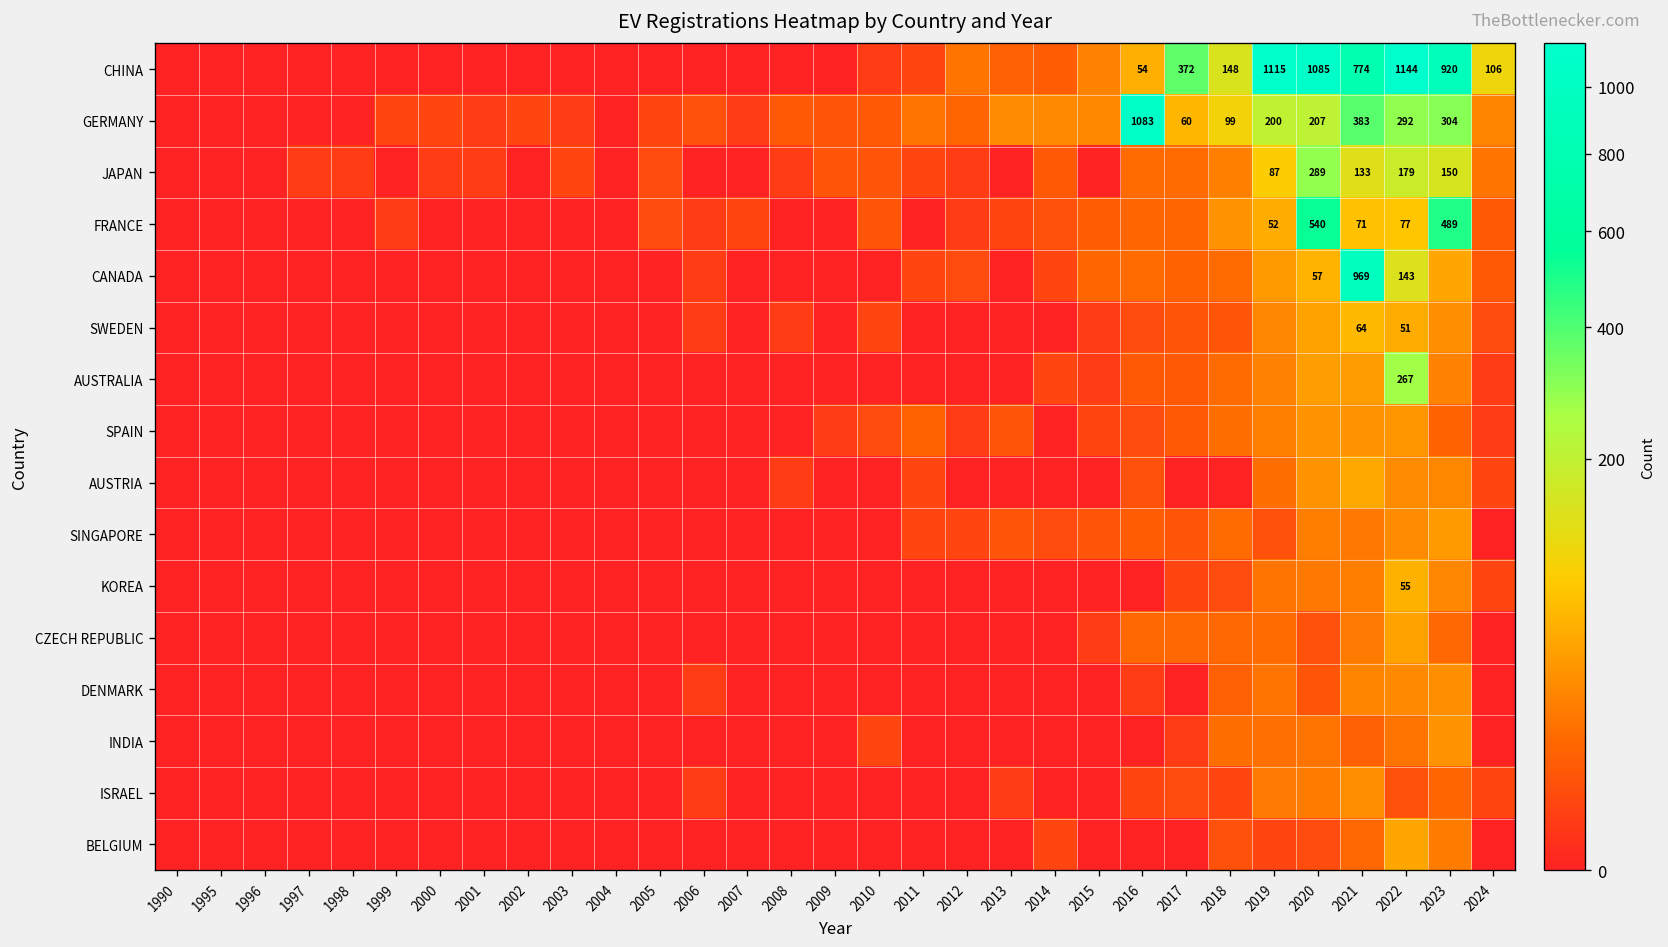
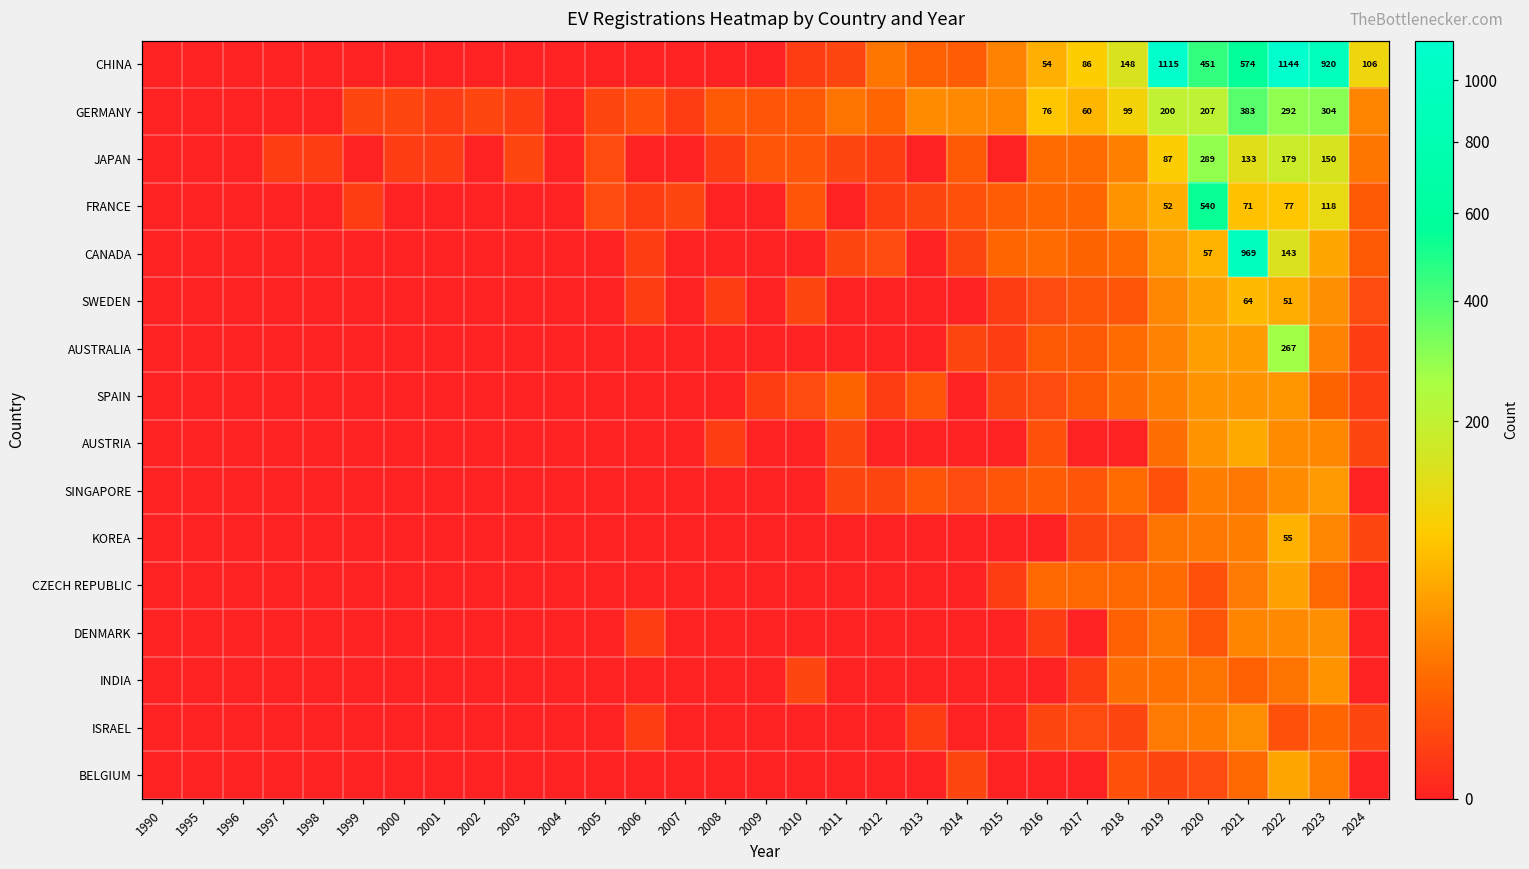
CHINA, 2017: 372 -> 86
CHINA, 2020: 1085 -> 451
CHINA, 2021: 774 -> 574
GERMANY, 2016: 1083 -> 76
FRANCE, 2023: 489 -> 118
